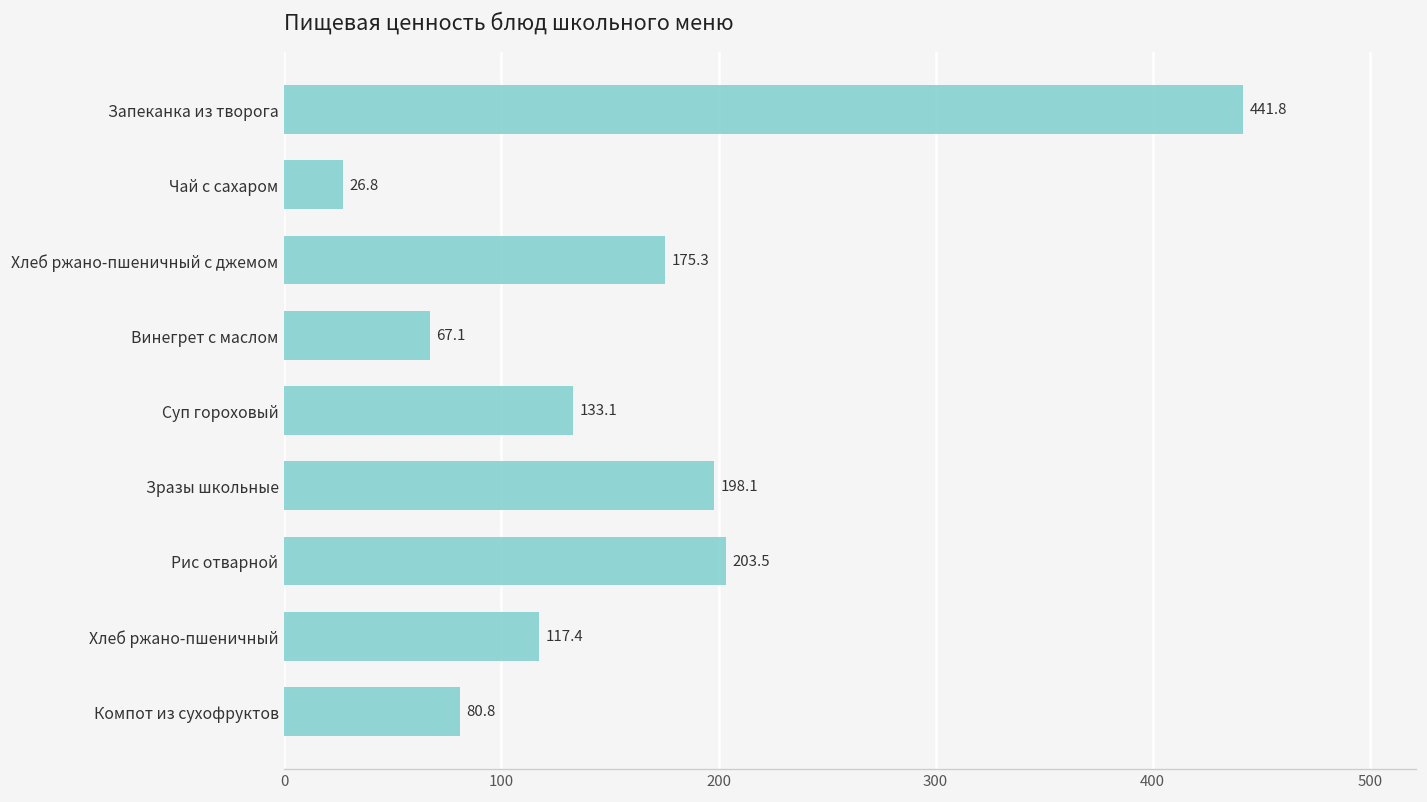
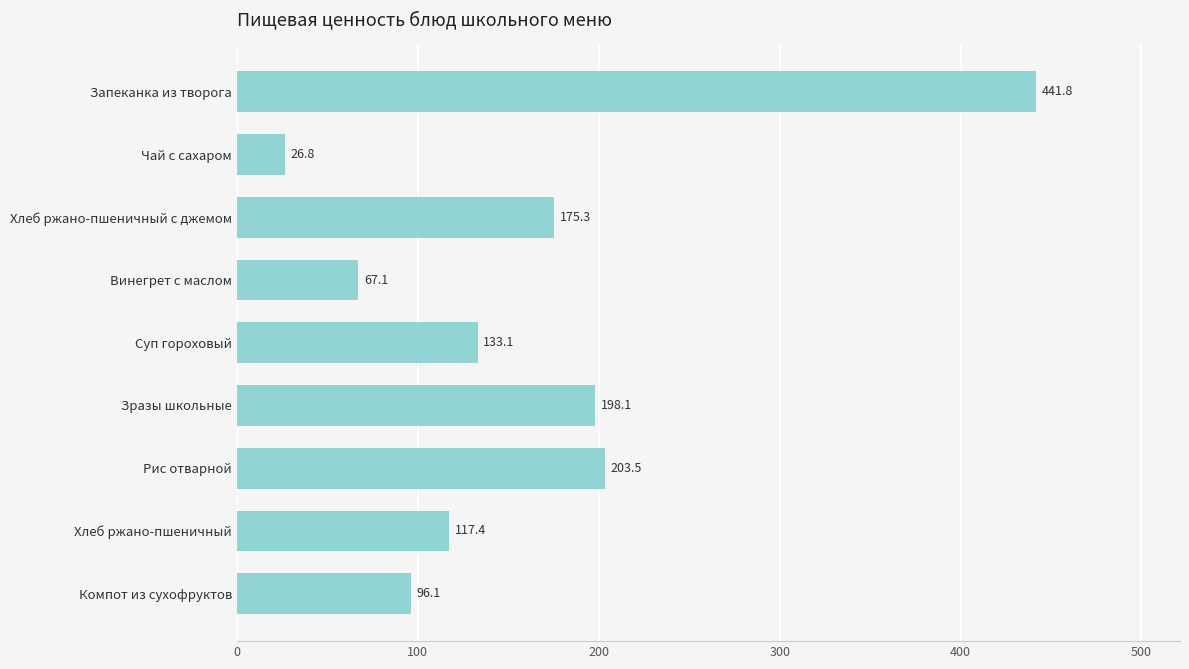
Компот из сухофруктов: 80.8 -> 96.1
